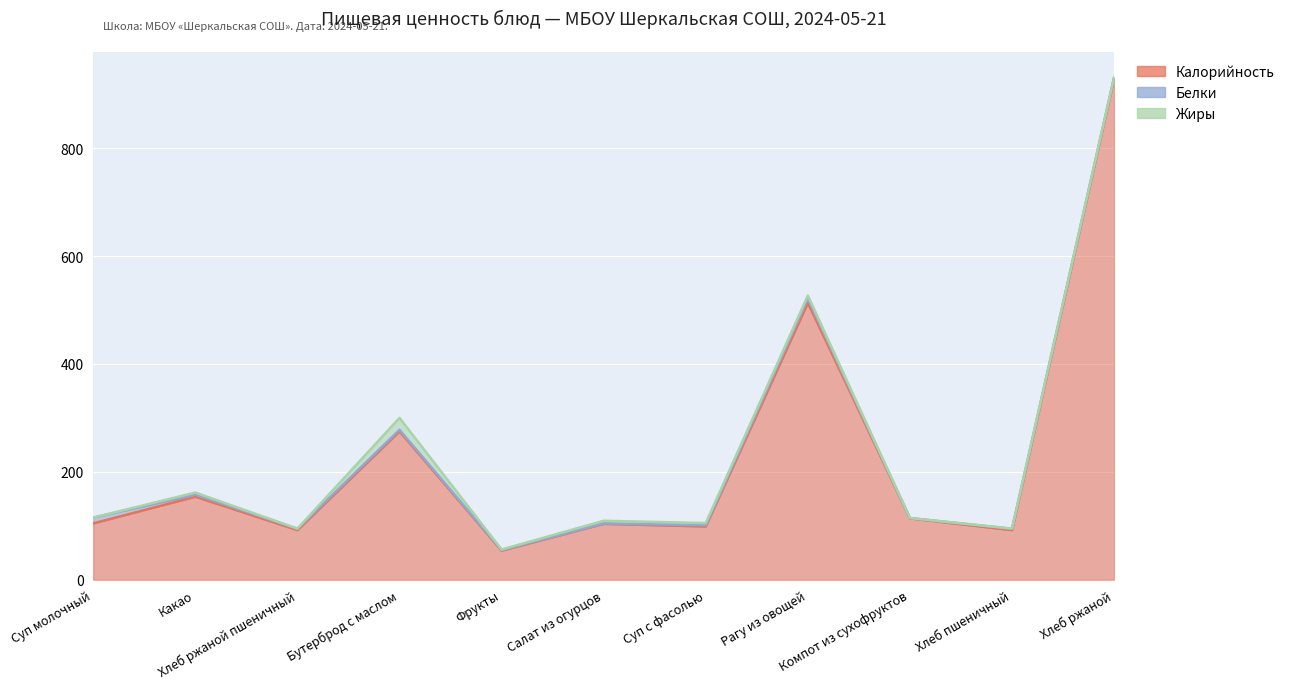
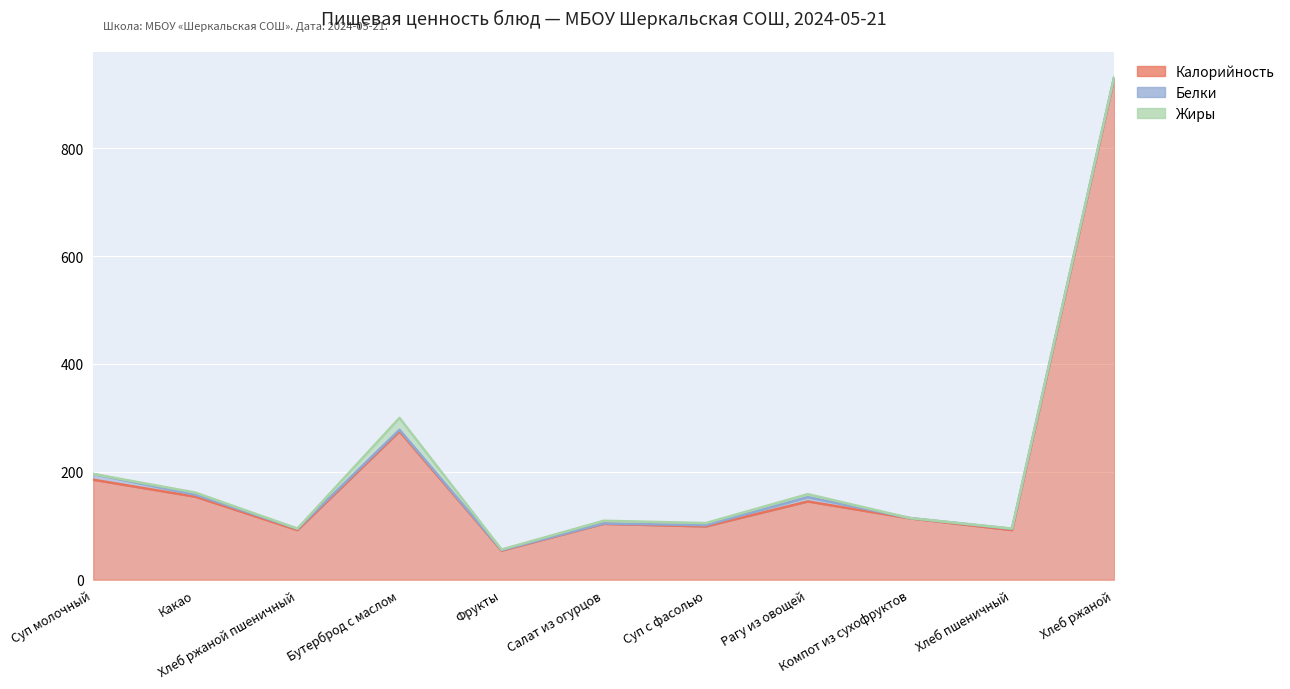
Калорийность, Суп молочный: 100 -> 190
Калорийность, Рагу из овощей: 510 -> 150
